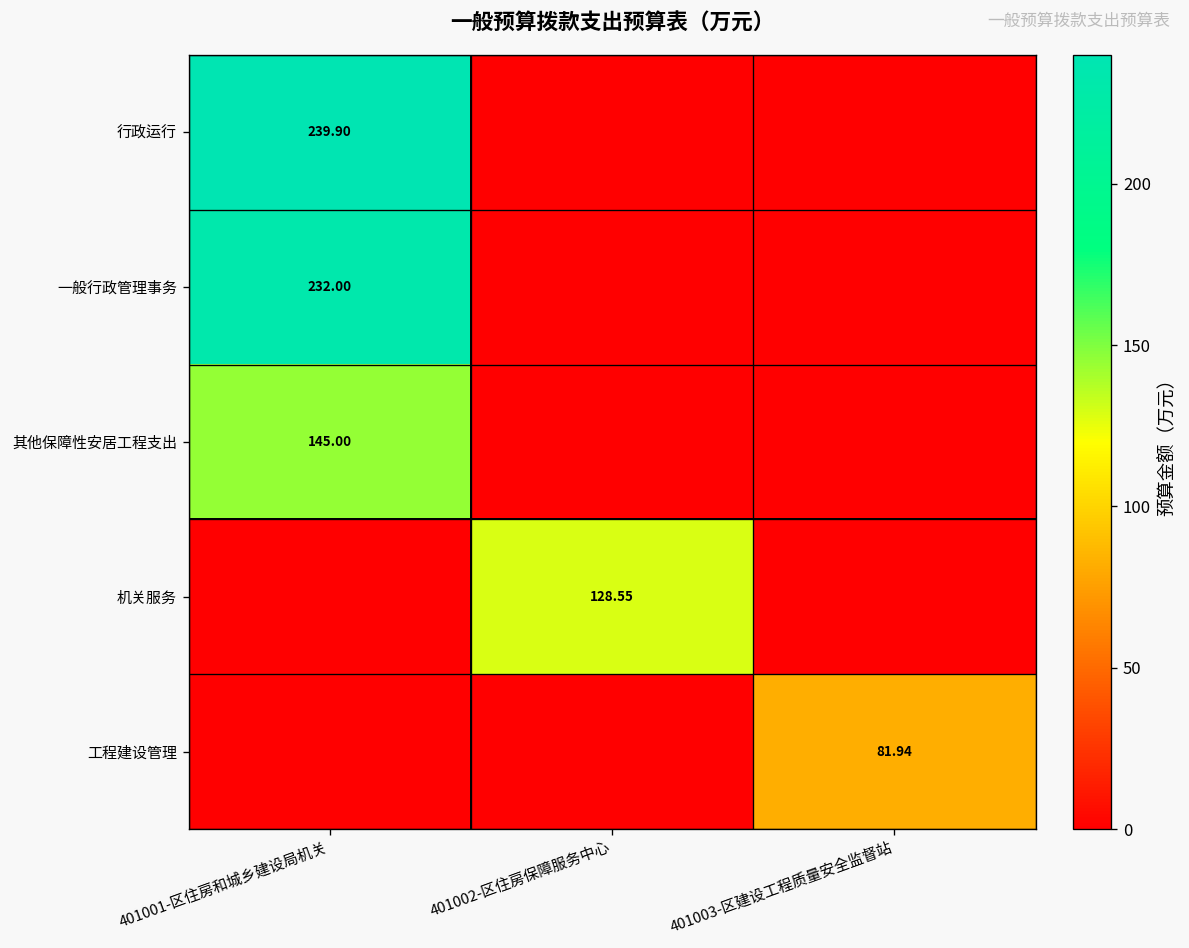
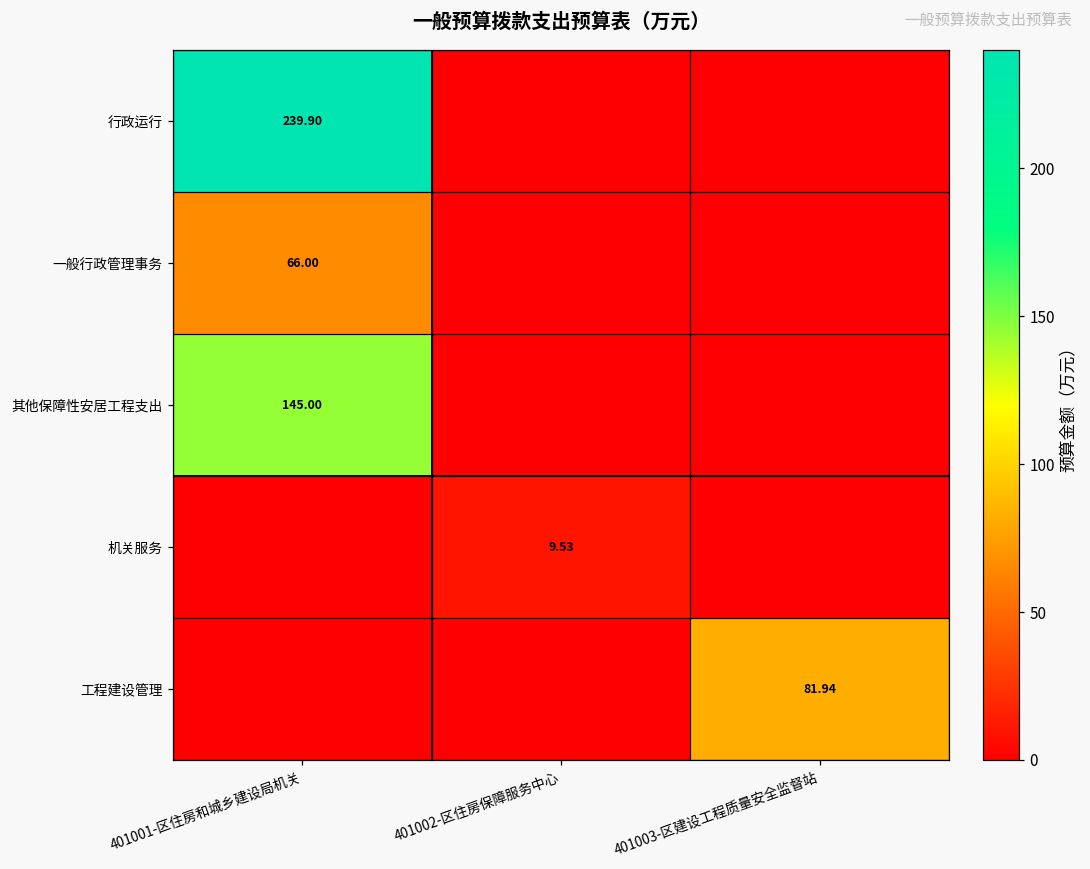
一般行政管理事务, 401001-区住房和城乡建设局机关: 232.00 -> 66.00
机关服务, 401002-区住房保障服务中心: 128.55 -> 9.53
